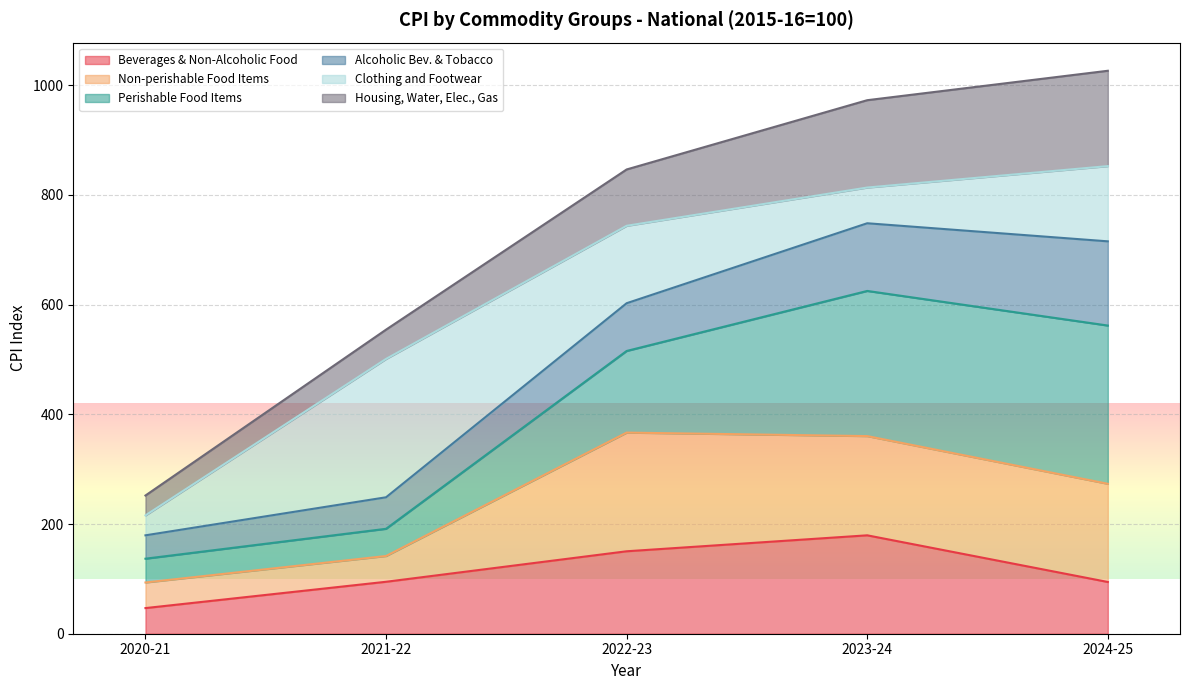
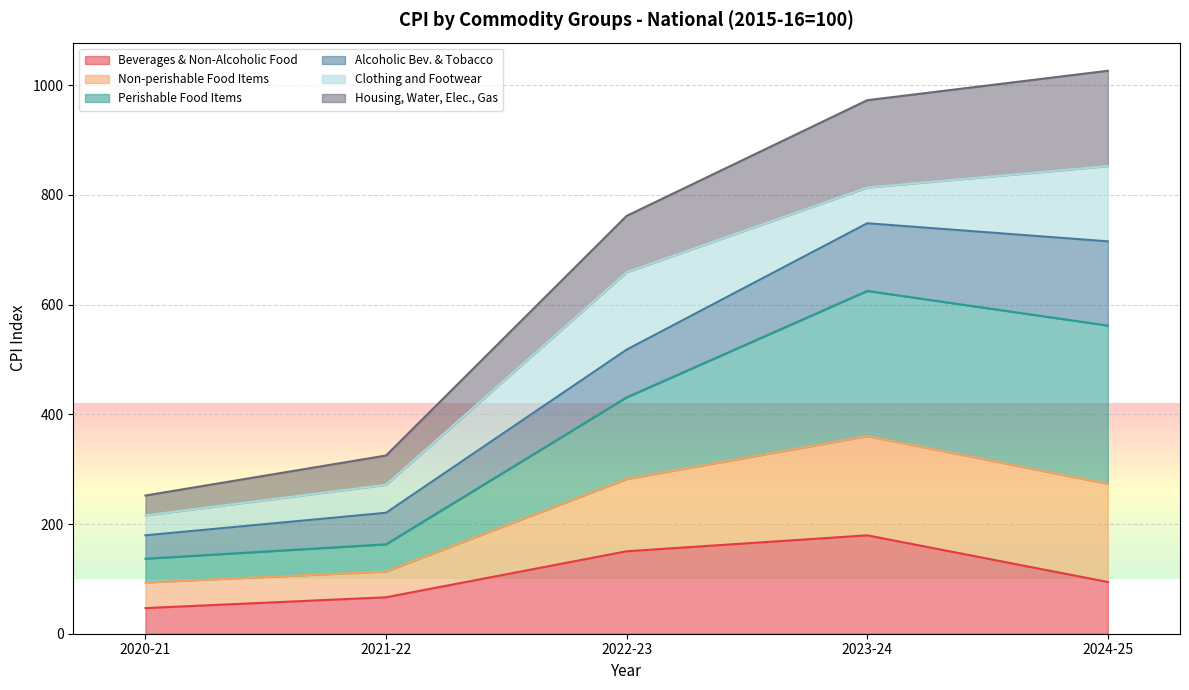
Beverages & Non-Alcoholic Food, 2021-22: 90 -> 70
Clothing and Footwear, 2021-22: 250 -> 50
Non-perishable Food Items, 2022-23: 220 -> 130
